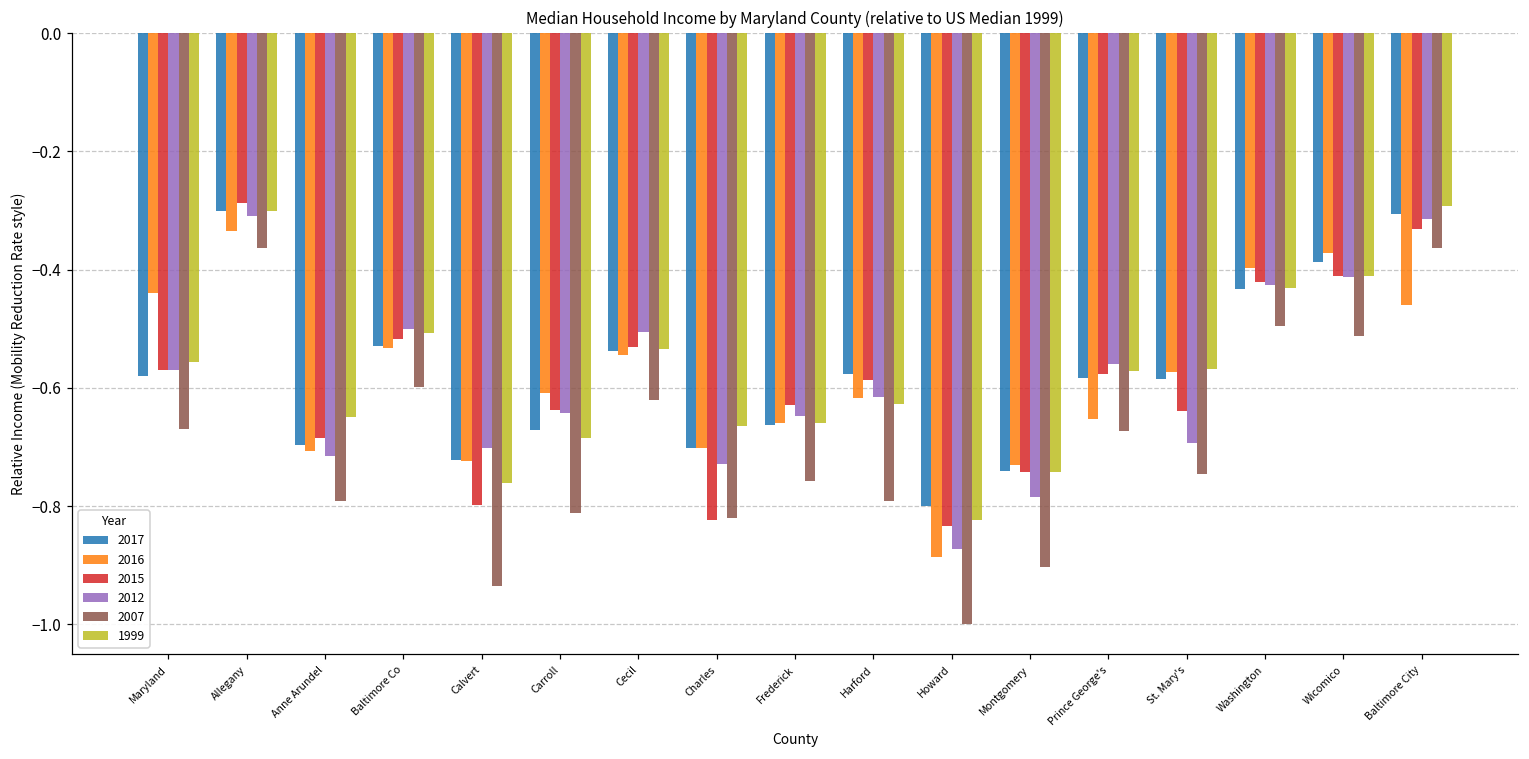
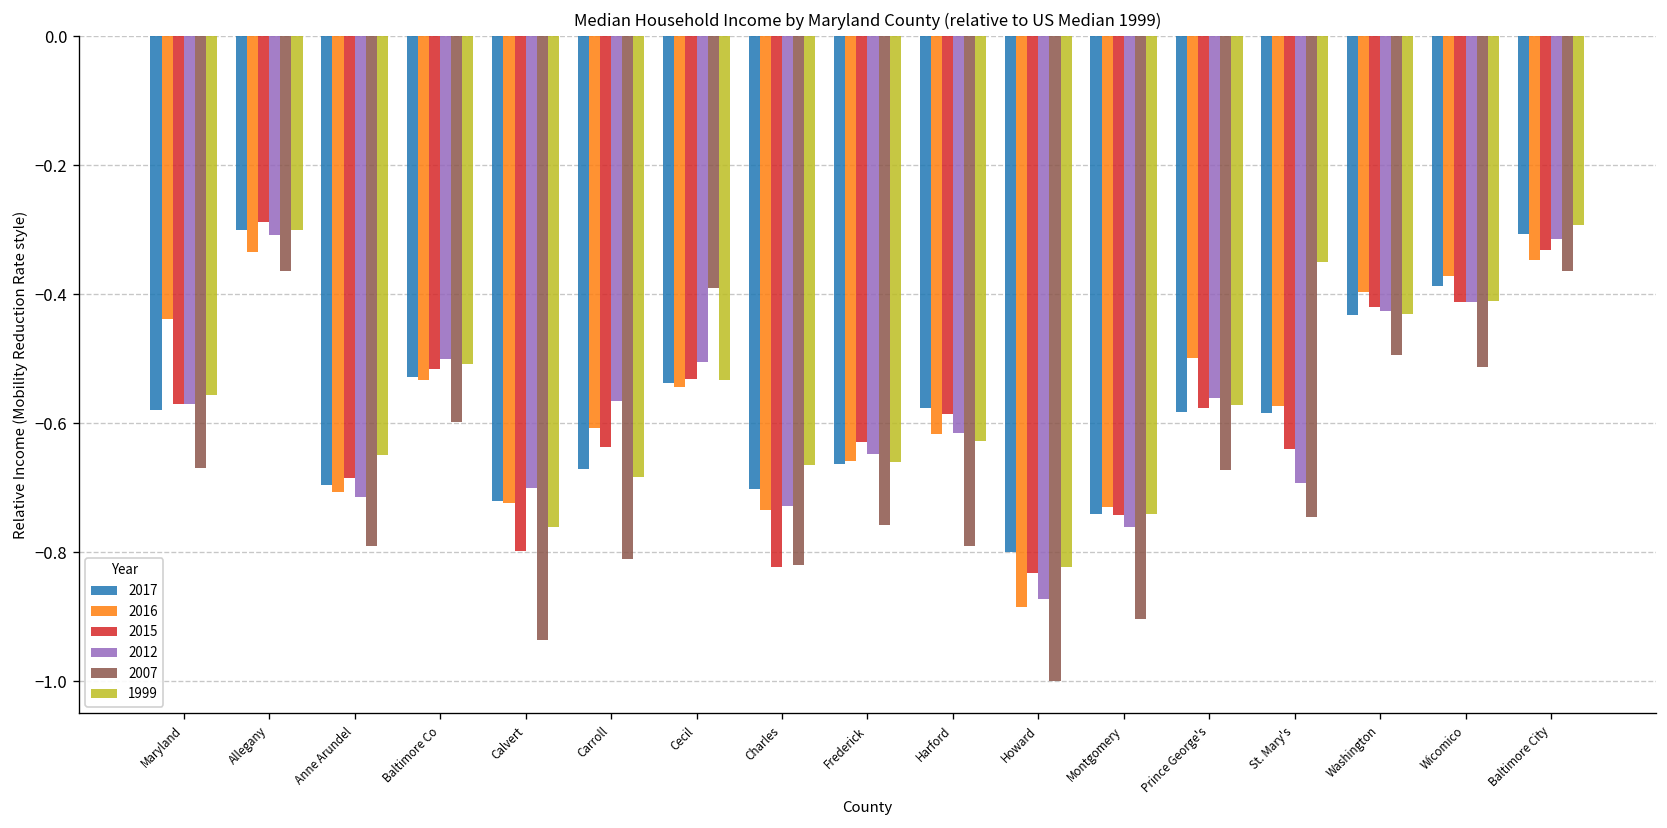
2012, Carroll: -0.64 -> -0.57
2007, Cecil: -0.62 -> -0.39
2016, Charles: -0.70 -> -0.73
2012, Montgomery: -0.78 -> -0.76
2016, Prince George's: -0.65 -> -0.50
1999, St. Mary's: -0.57 -> -0.35
2016, Baltimore City: -0.46 -> -0.35
